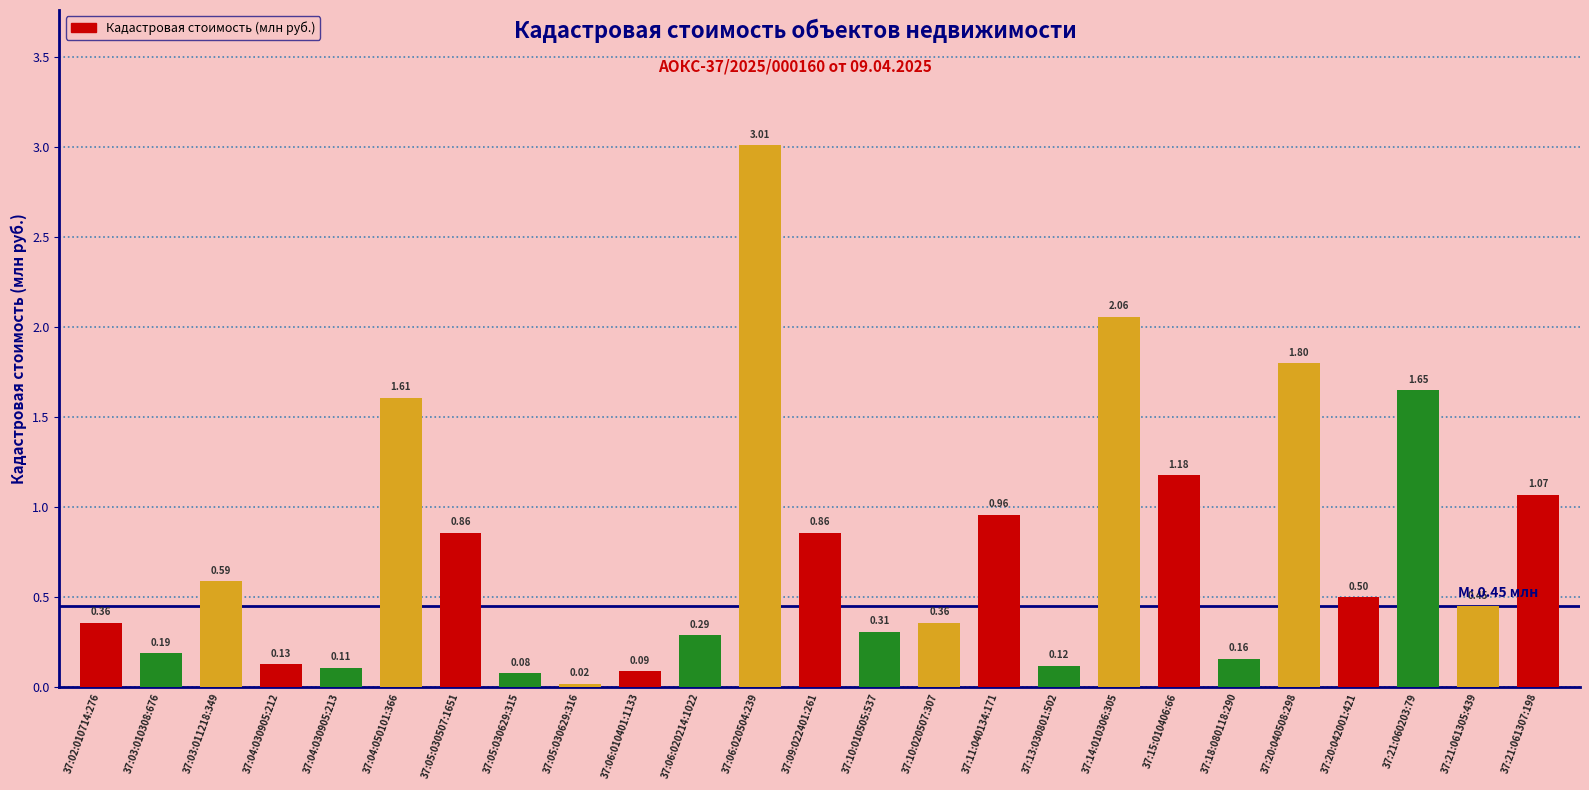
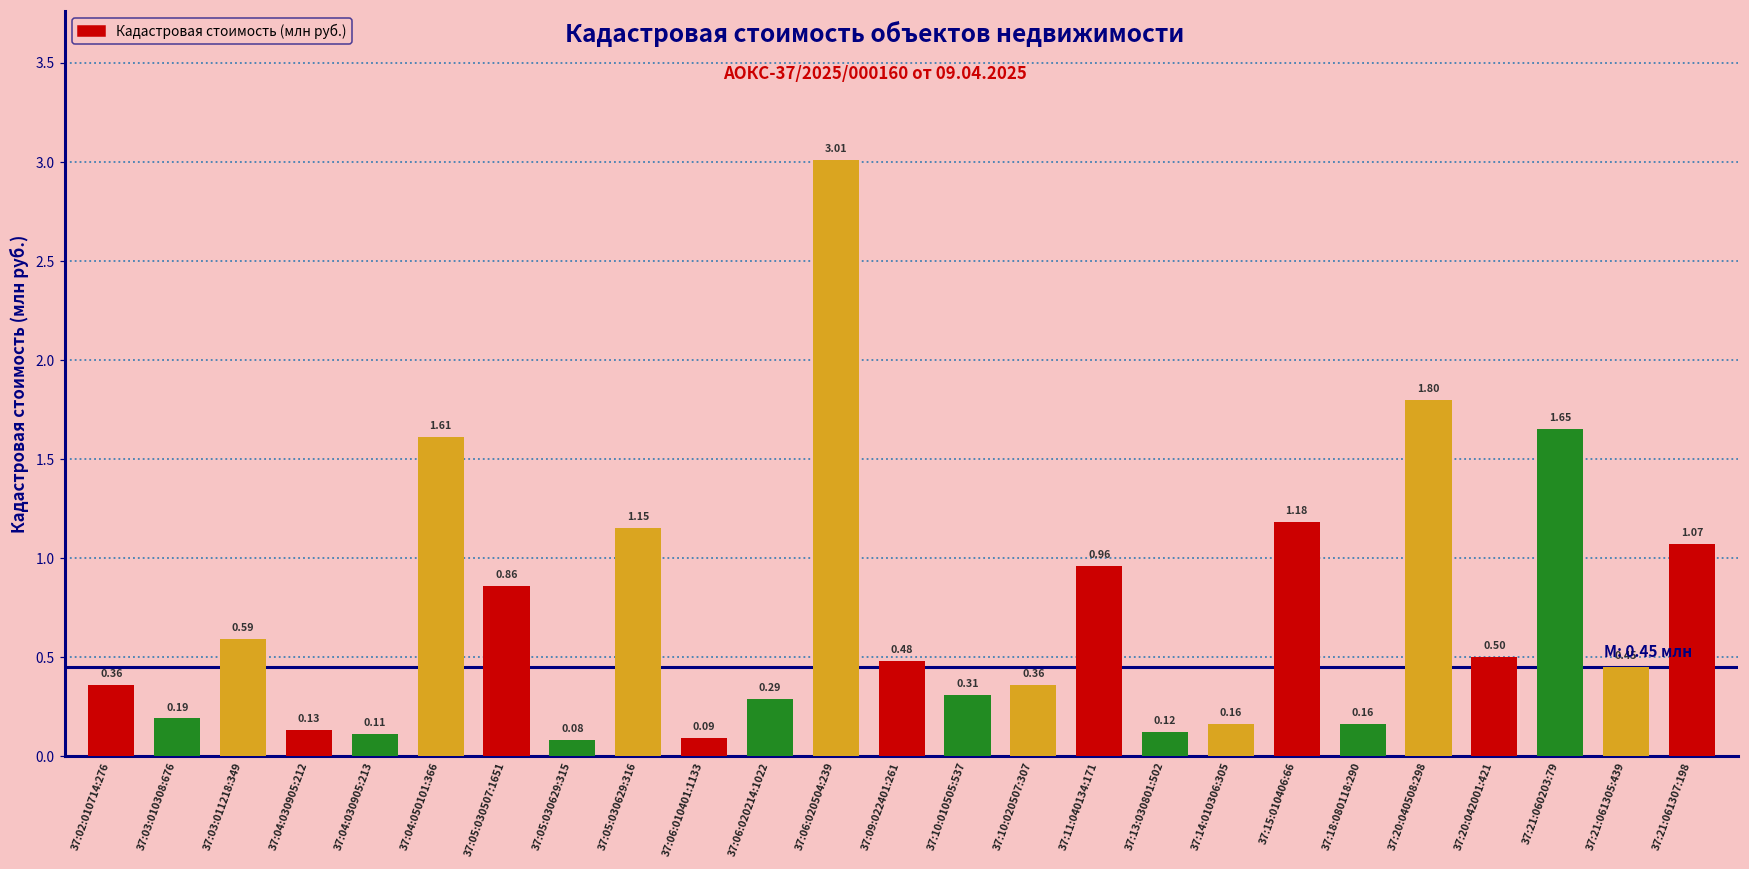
37:05:030629:316: 0.02 -> 1.15
37:09:022401:261: 0.86 -> 0.48
37:14:010306:305: 2.06 -> 0.16
